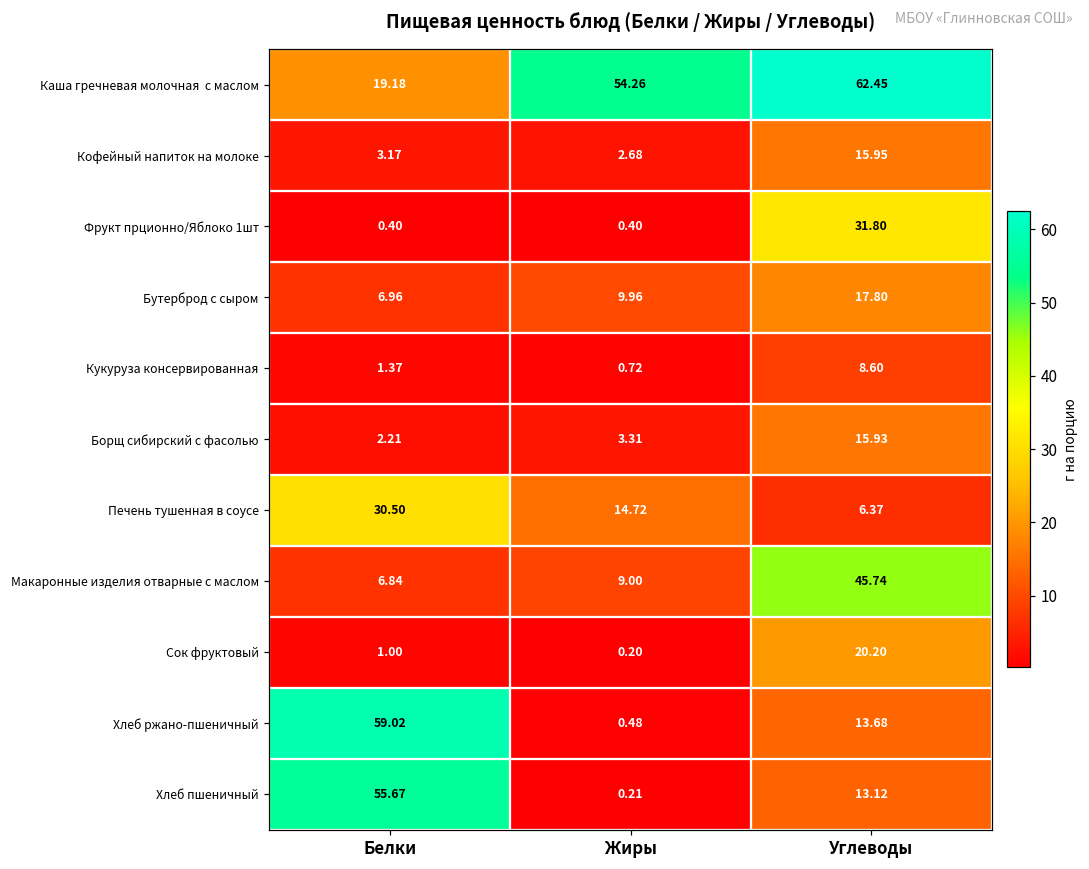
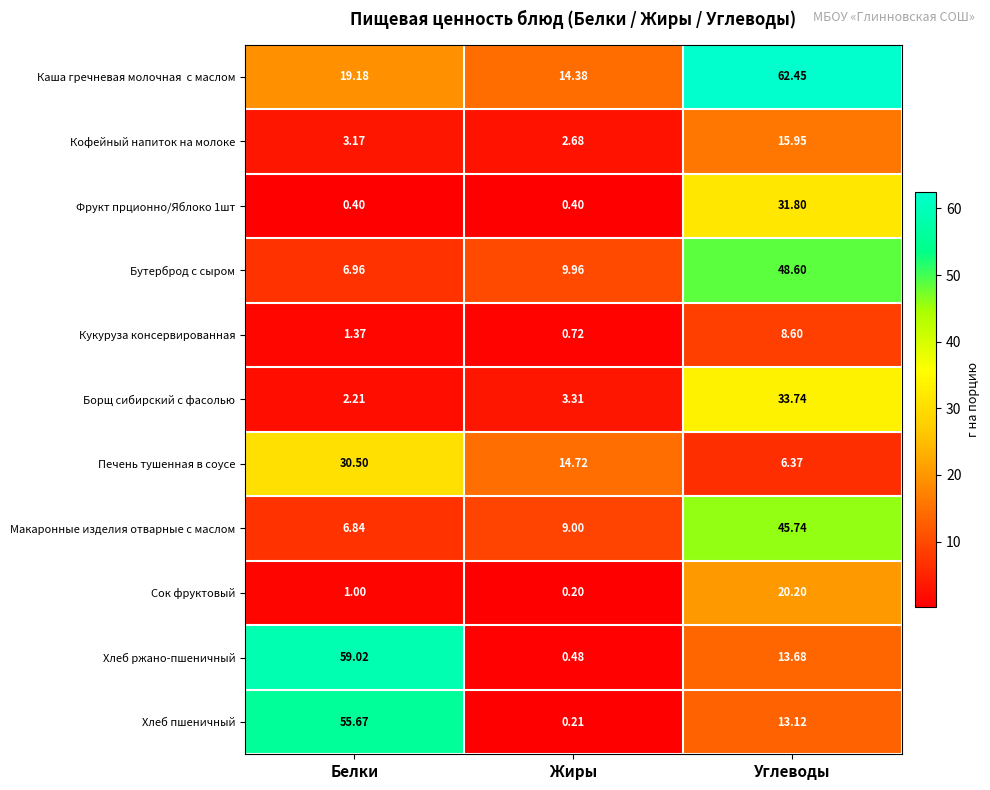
Каша гречневая молочная с маслом, Жиры: 54.26 -> 14.38
Бутерброд с сыром, Углеводы: 17.80 -> 48.60
Борщ сибирский с фасолью, Углеводы: 15.93 -> 33.74
